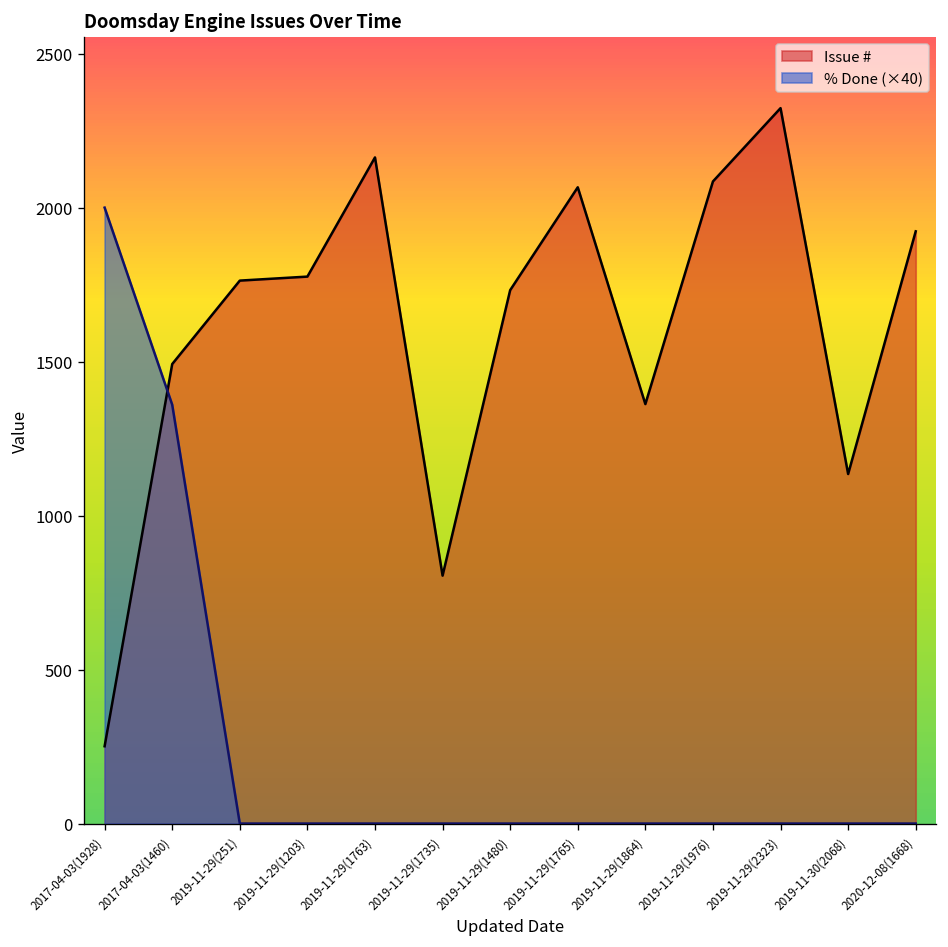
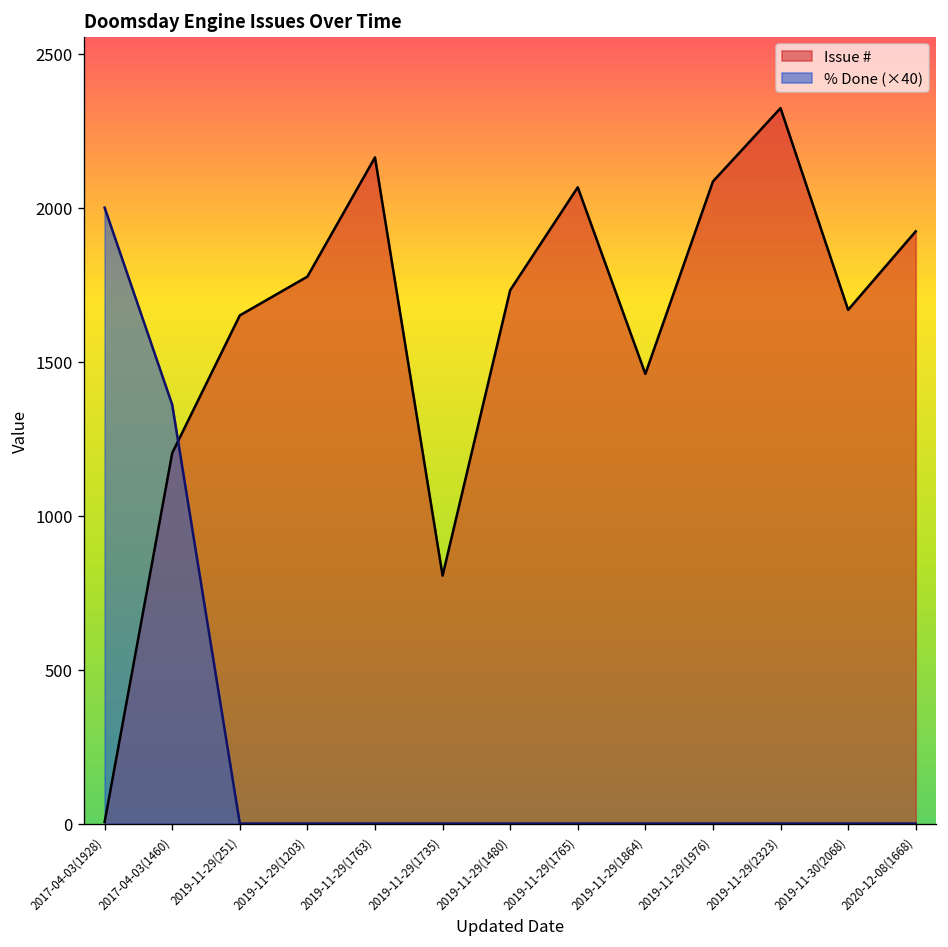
Issue #, 2017-04-03(1928): 250 -> 10
Issue #, 2017-04-03(1460): 1490 -> 1200
Issue #, 2019-11-29(251): 1760 -> 1650
Issue #, 2019-11-29(1864): 1360 -> 1460
Issue #, 2019-11-30(2068): 1140 -> 1670
